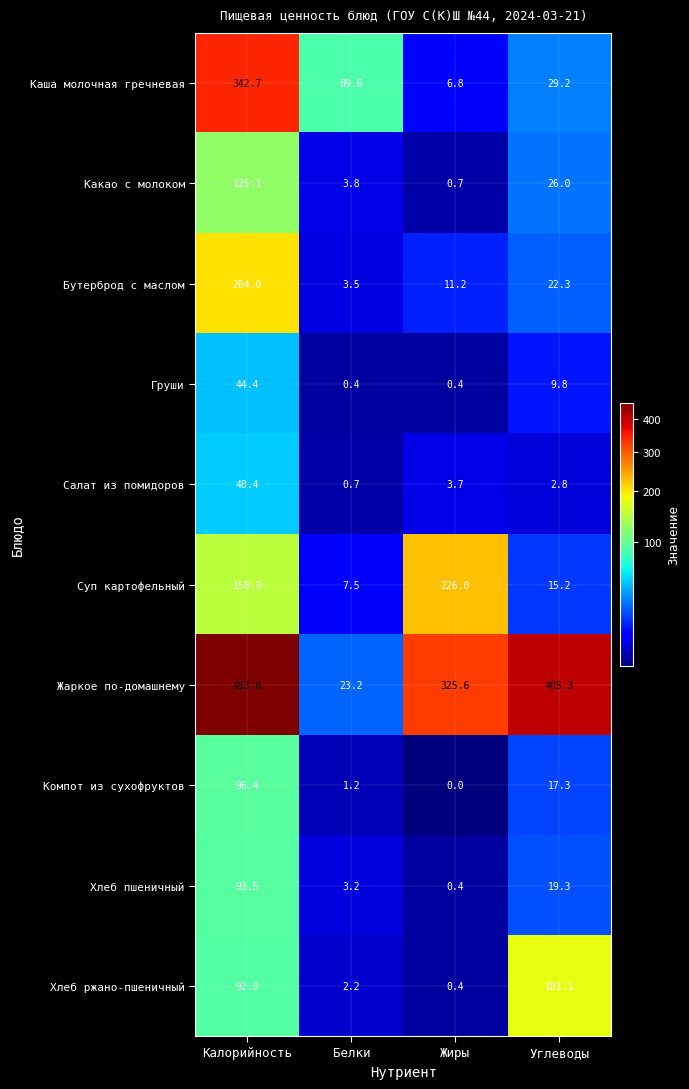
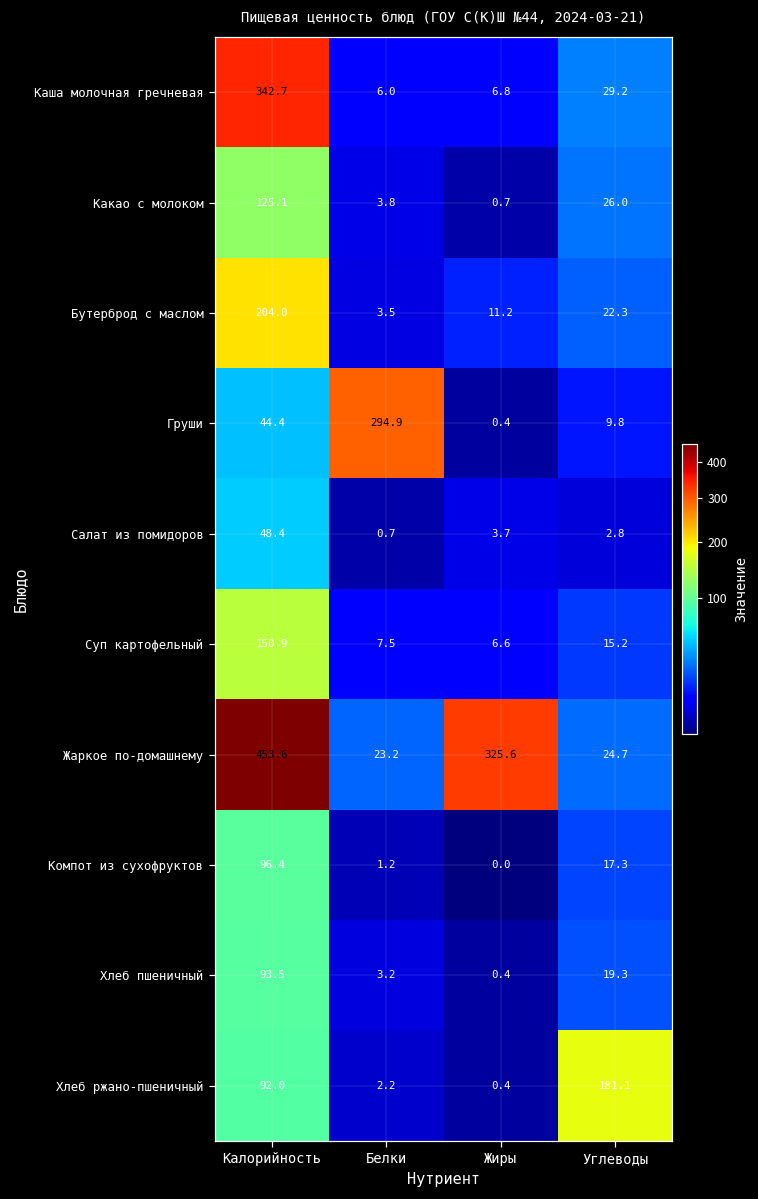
Каша молочная гречневая, Белки: 89.6 -> 6.0
Груши, Белки: 0.4 -> 294.9
Суп картофельный, Жиры: 226.0 -> 6.6
Жаркое по-домашнему, Углеводы: 405.3 -> 24.7
